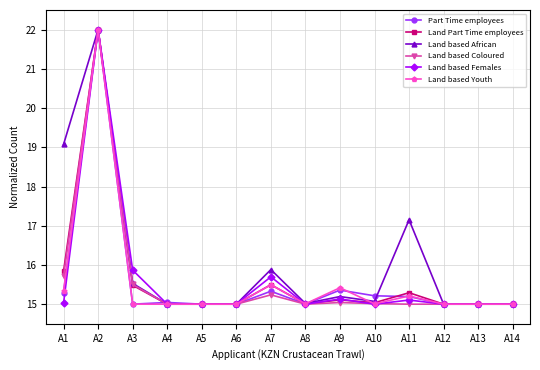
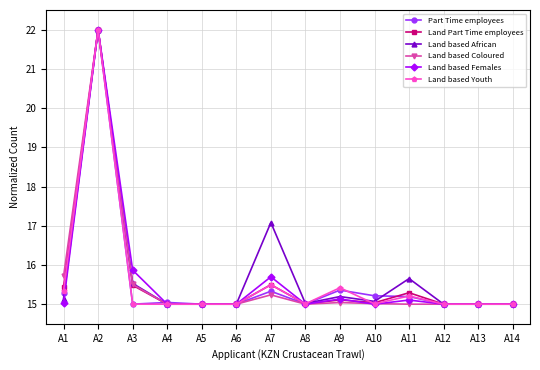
Land Part Time employees, A1: 15.8 -> 15.4
Land based African, A1: 19.1 -> 15.1
Land based African, A7: 15.9 -> 17.1
Land based African, A11: 17.2 -> 15.7
